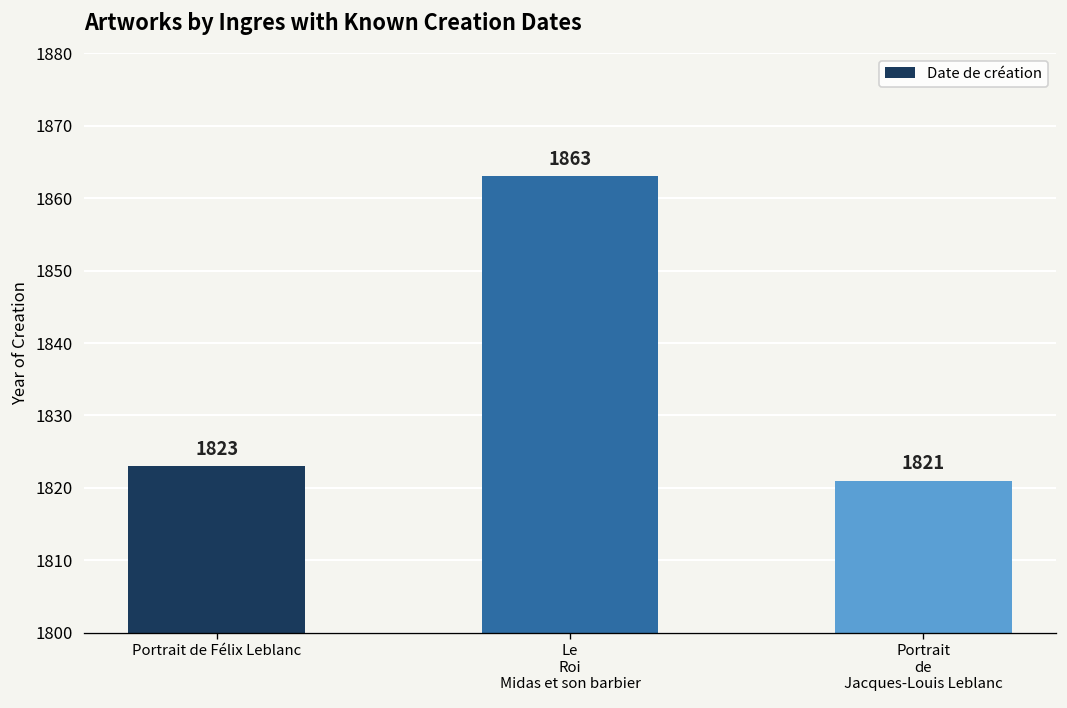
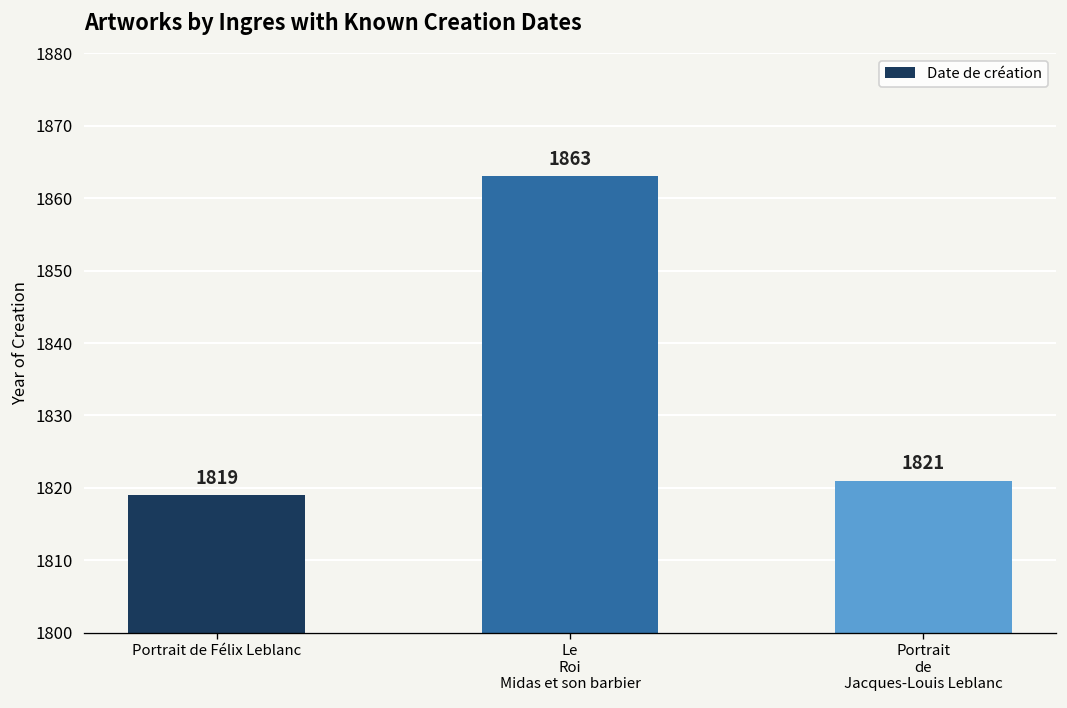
Portrait de Félix Leblanc: 1823 -> 1819
